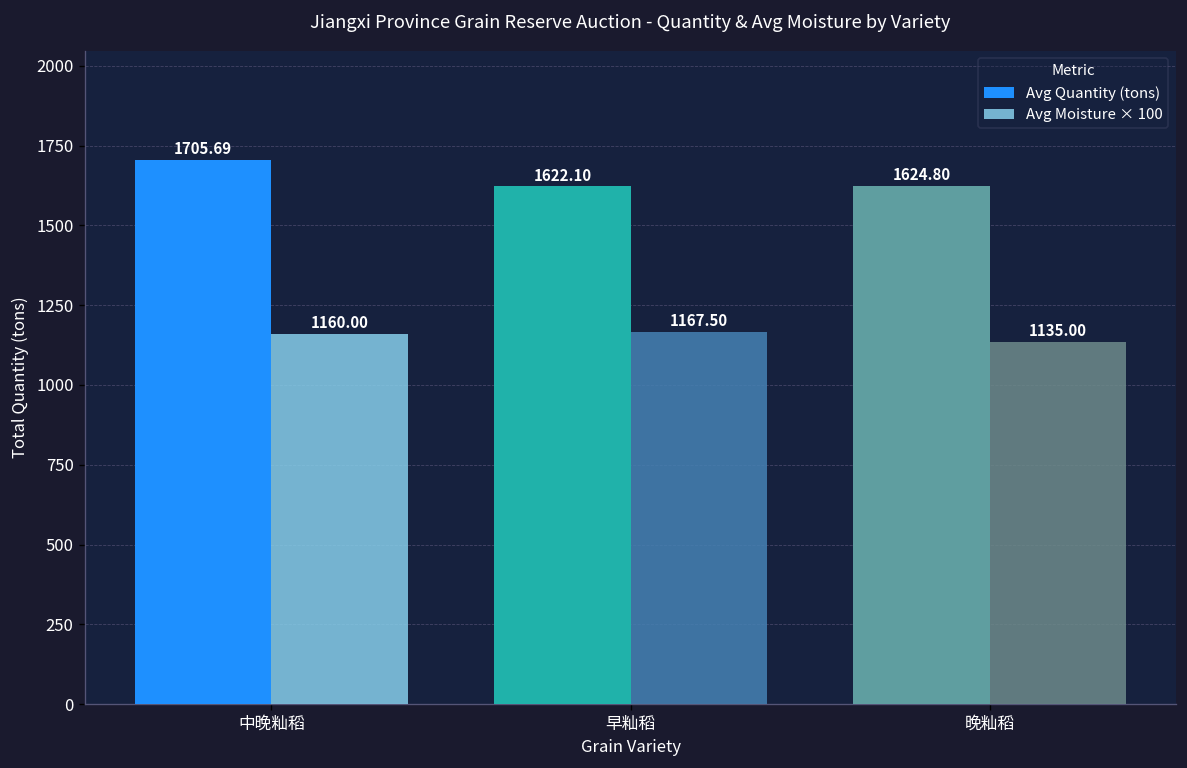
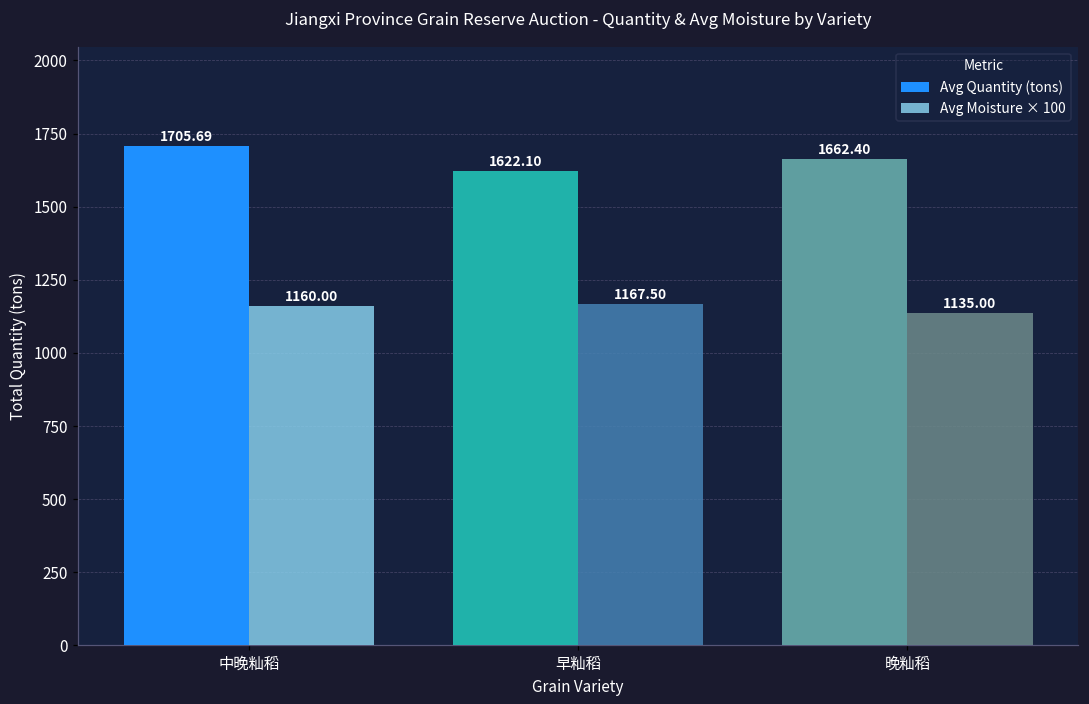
Avg Quantity (tons), 晚籼稻: 1624.80 -> 1662.40
